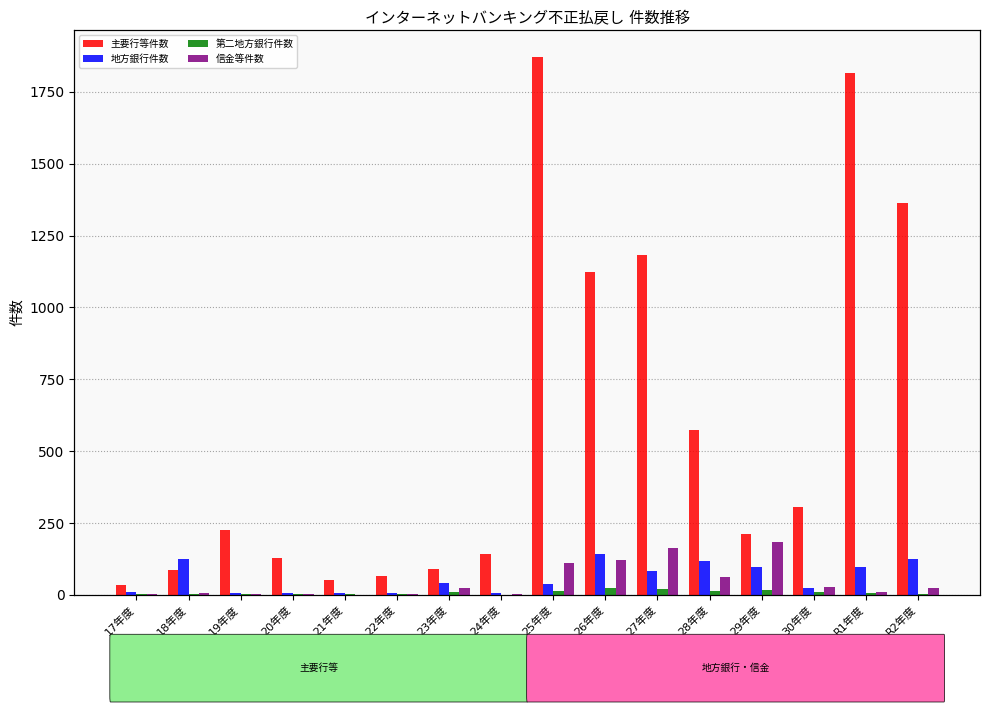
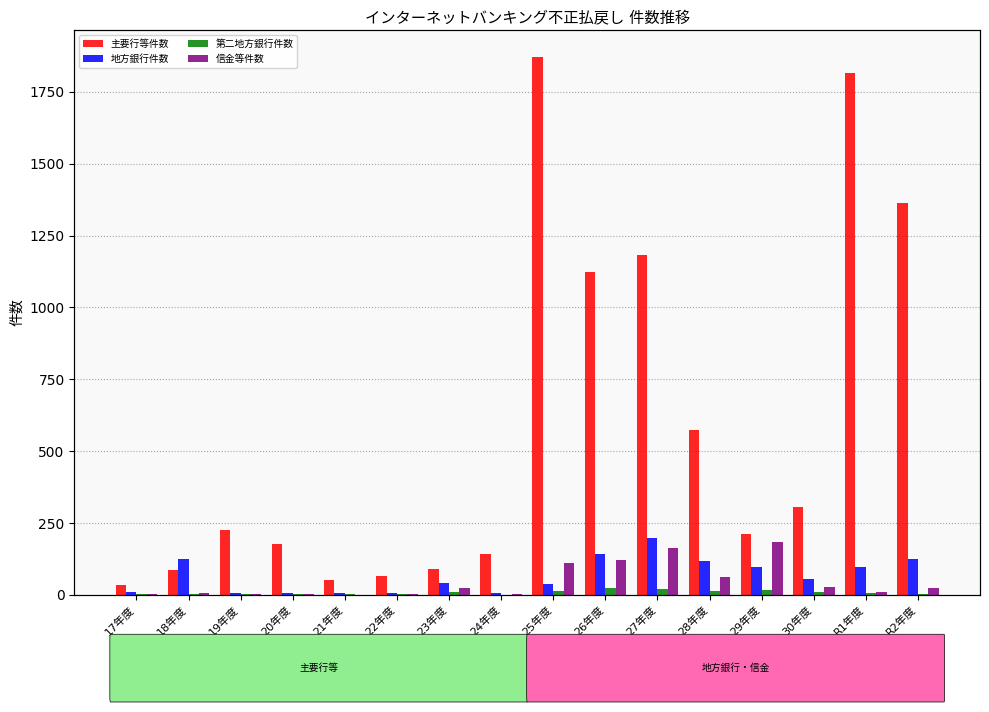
主要行等件数, 20年度: 130 -> 180
地方銀行件数, 27年度: 80 -> 200
地方銀行件数, 30年度: 20 -> 50
